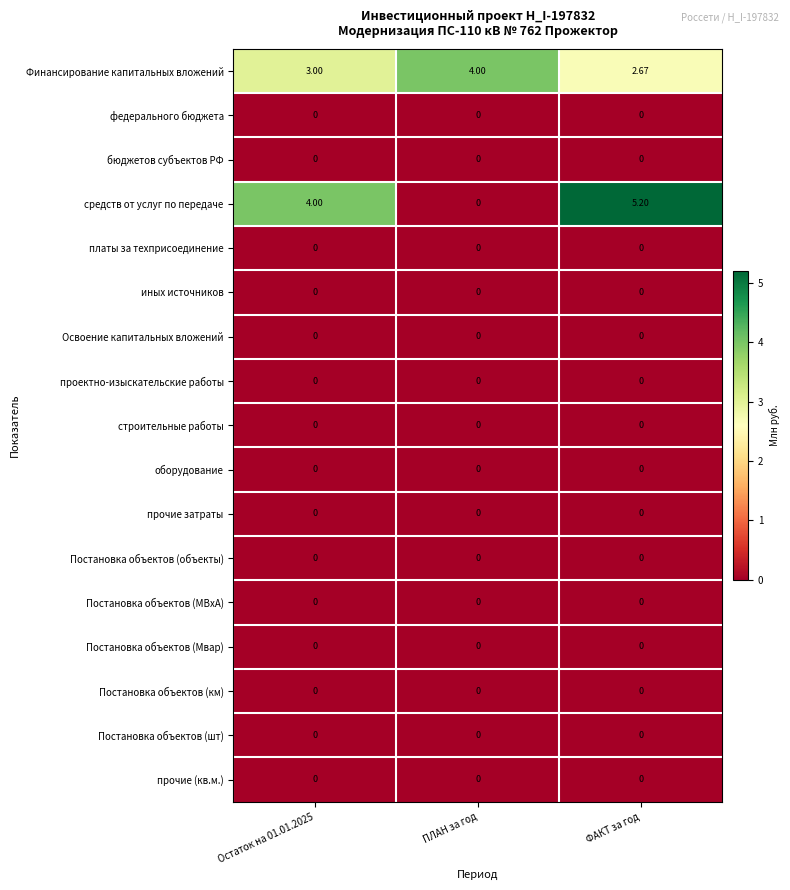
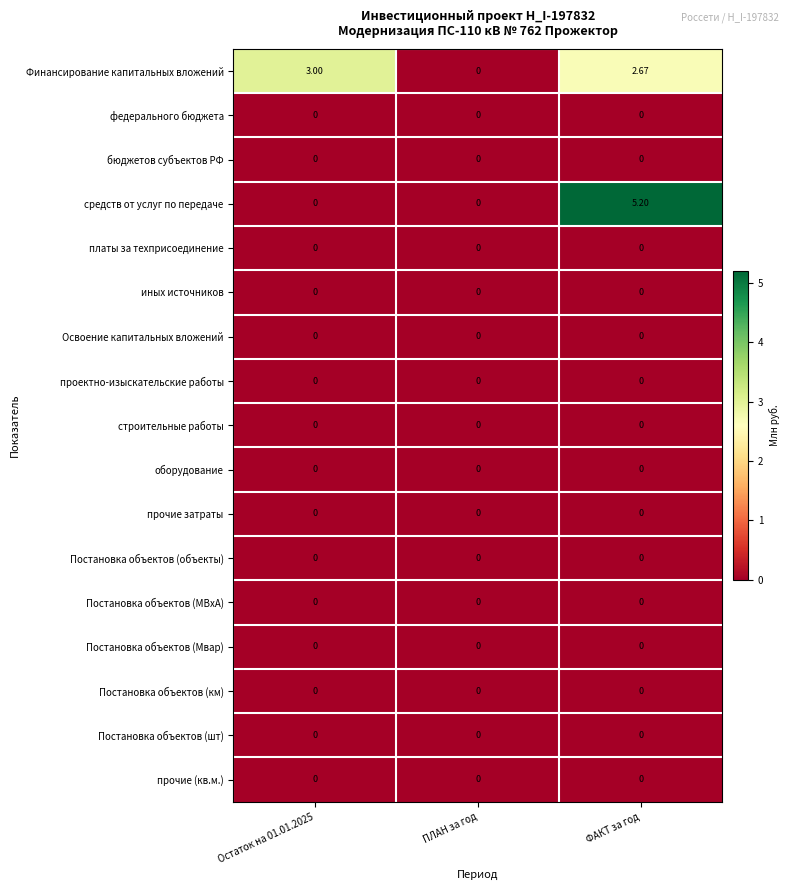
Финансирование капитальных вложений, ПЛАН за год: 4.00 -> 0
средств от услуг по передаче, Остаток на 01.01.2025: 4.00 -> 0
